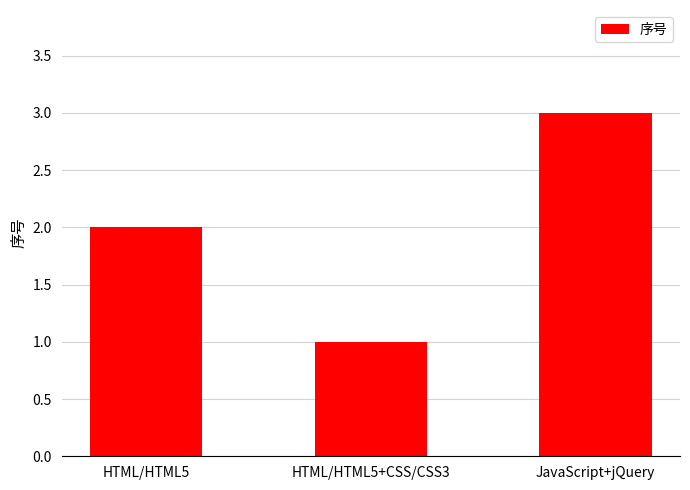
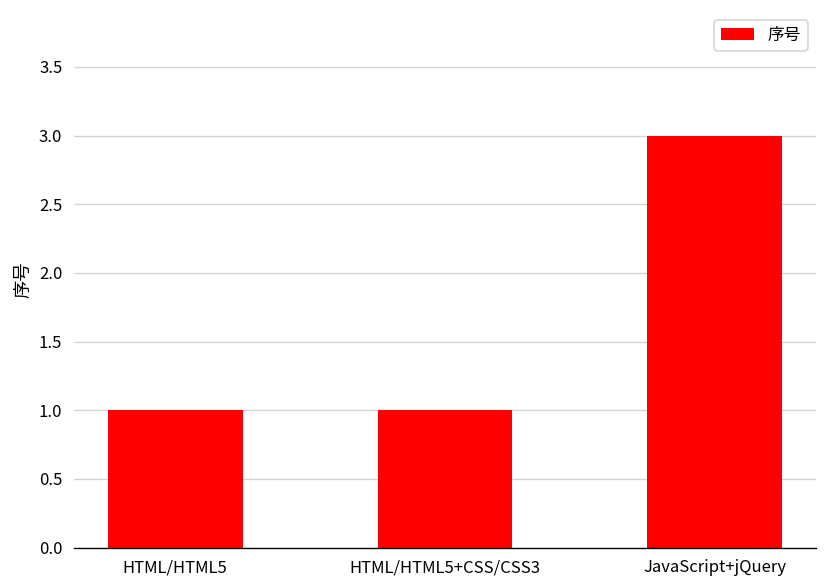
HTML/HTML5: 2 -> 1
